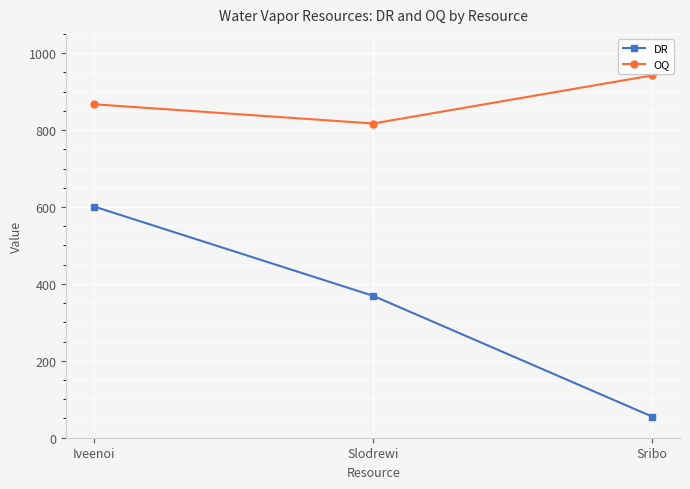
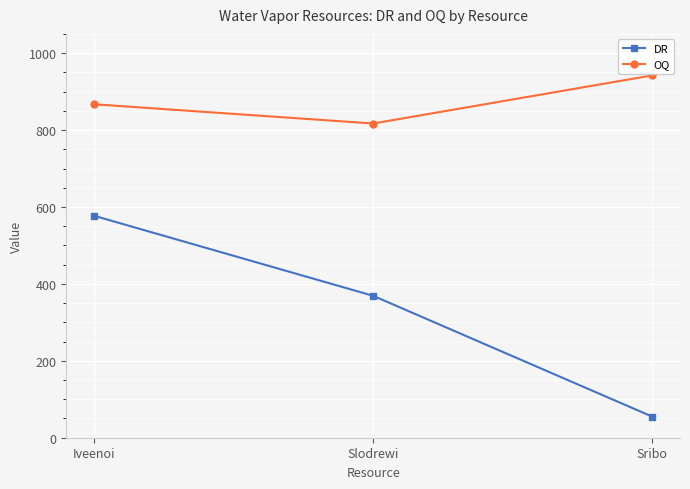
DR, Iveenoi: 600 -> 580
